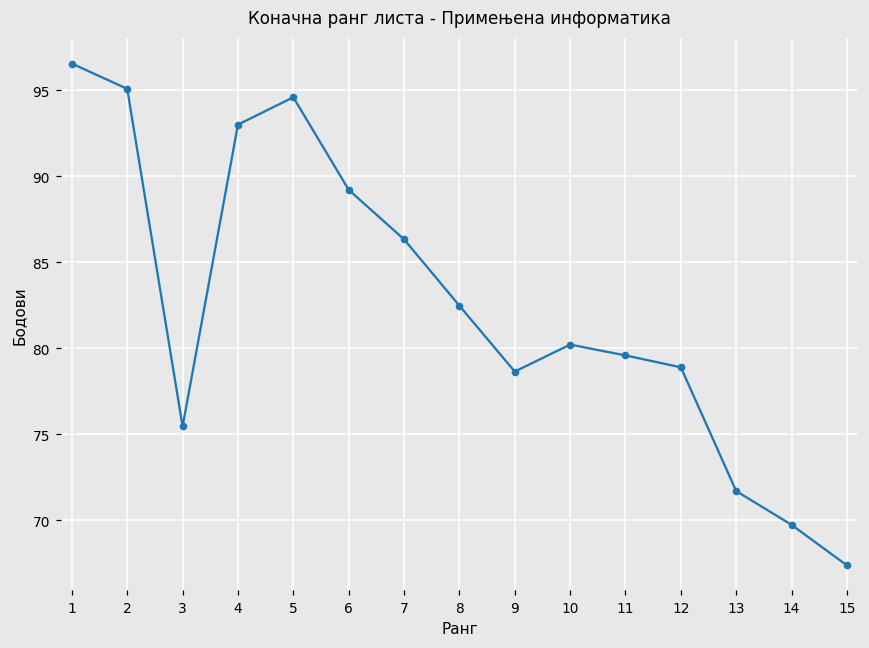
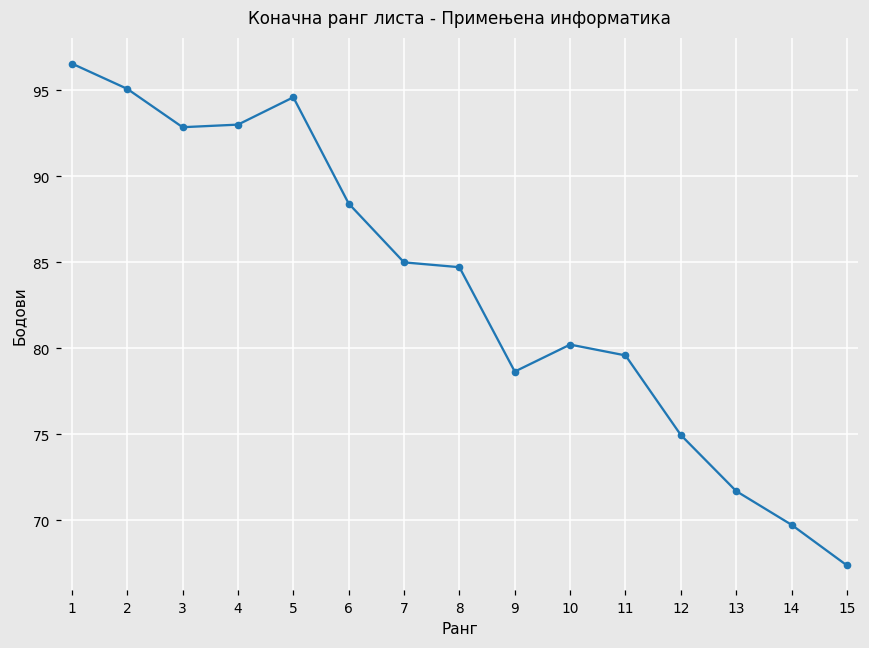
3: 75.5 -> 92.9
6: 89.2 -> 88.4
7: 86.3 -> 85.0
8: 82.5 -> 84.7
12: 78.9 -> 75.0
